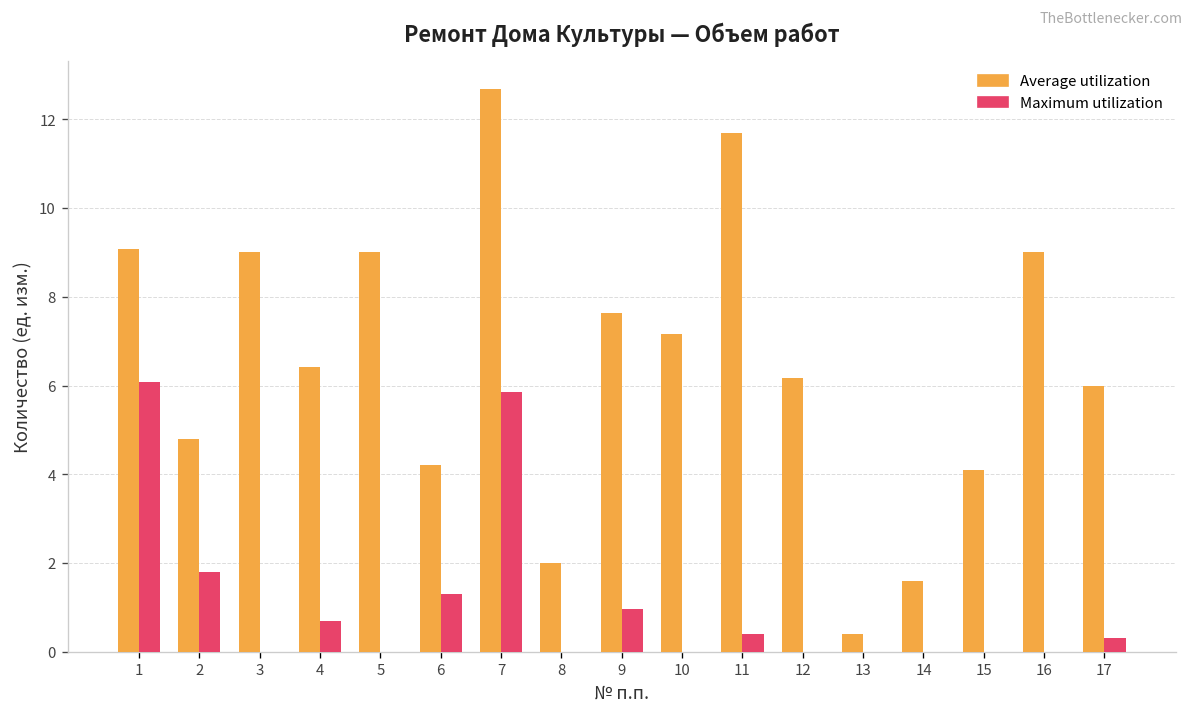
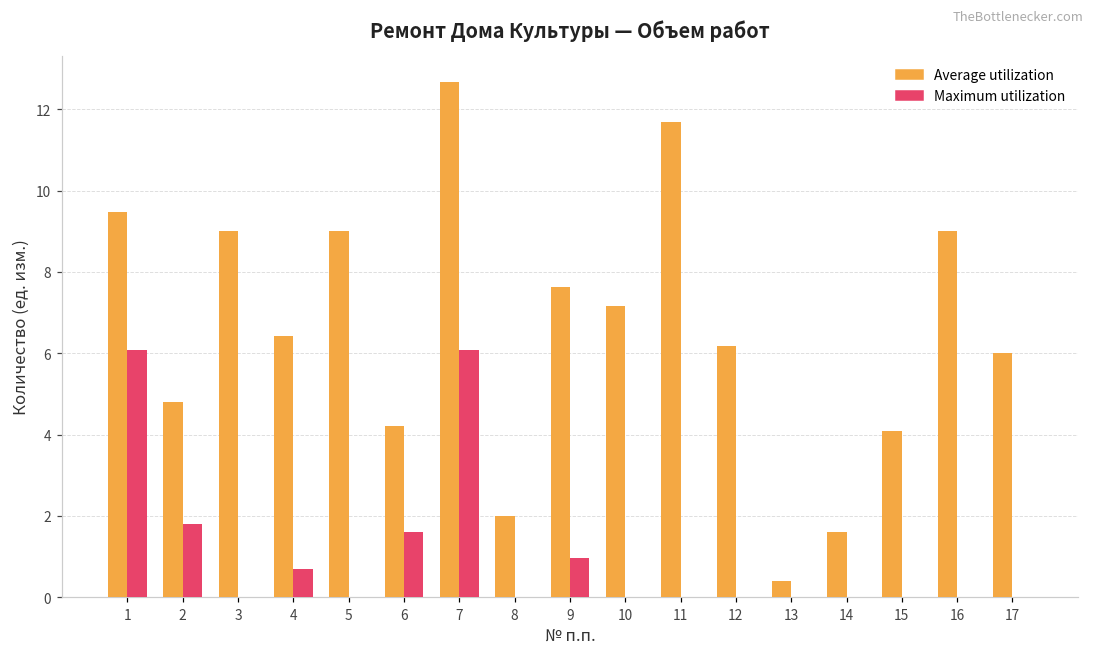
Average utilization, 1: 9.1 -> 9.5
Maximum utilization, 6: 1.3 -> 1.6
Maximum utilization, 7: 5.9 -> 6.1
Maximum utilization, 11: 0.4 -> 0.0
Maximum utilization, 17: 0.3 -> 0.0
